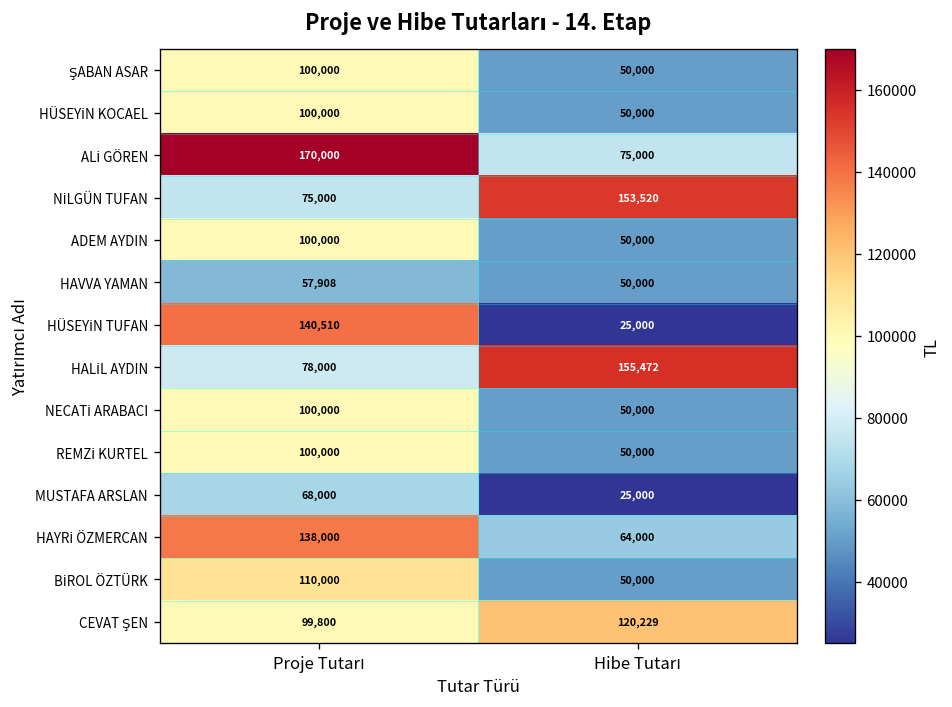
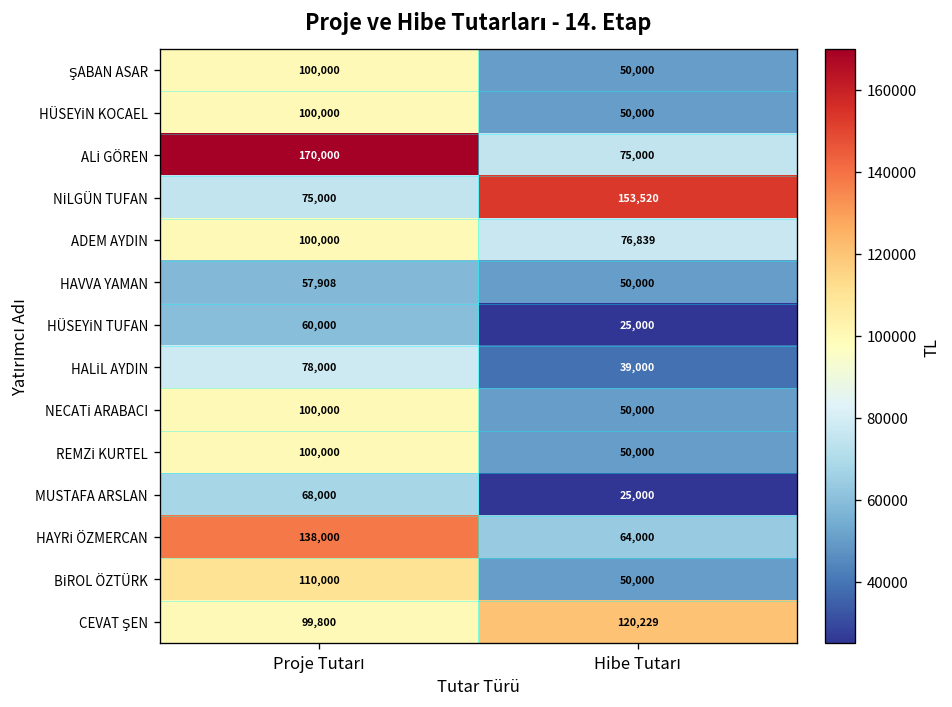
ADEM AYDIN, Hibe Tutarı: 50,000 -> 76,839
HÜSEYİN TUFAN, Proje Tutarı: 140,510 -> 60,000
HALİL AYDIN, Hibe Tutarı: 155,472 -> 39,000
